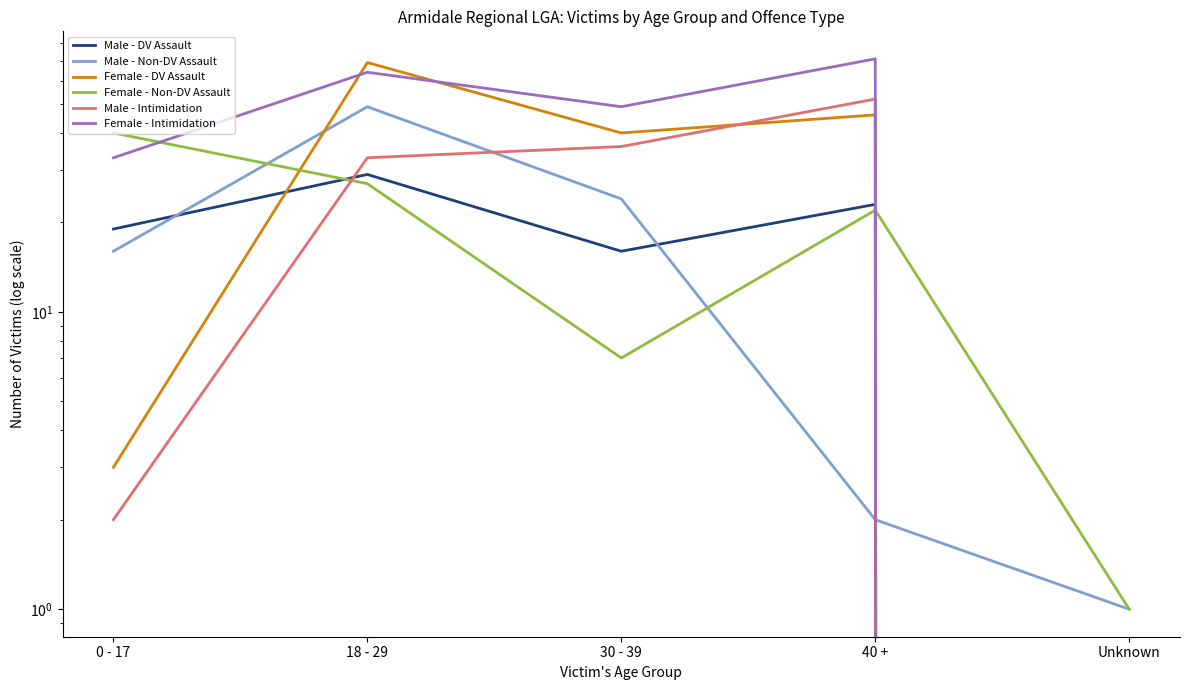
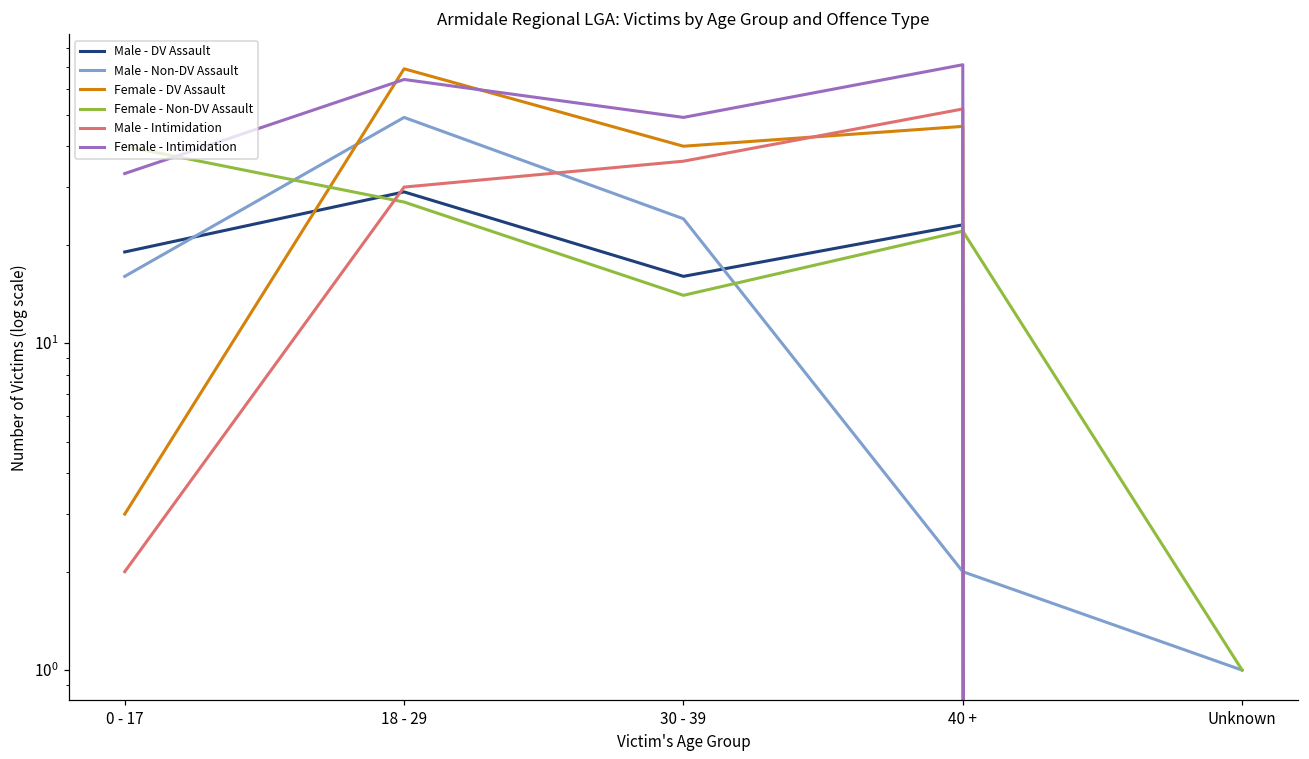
Male - Intimidation, 18 - 29: 33 -> 30
Female - Non-DV Assault, 30 - 39: 7 -> 14
